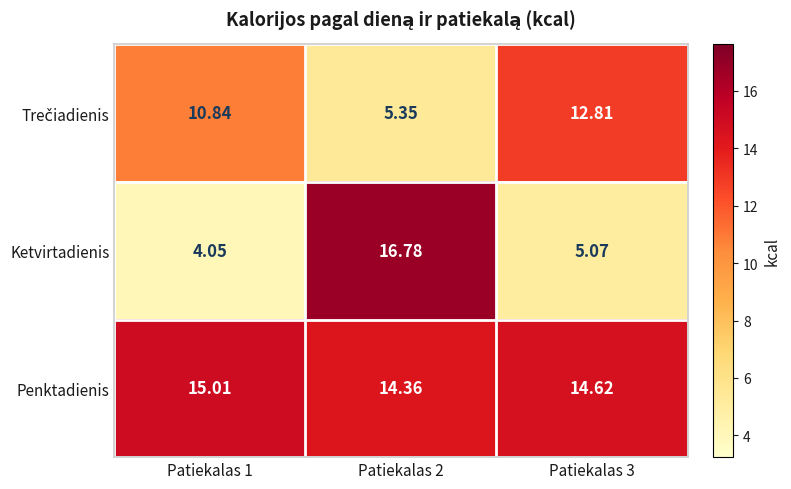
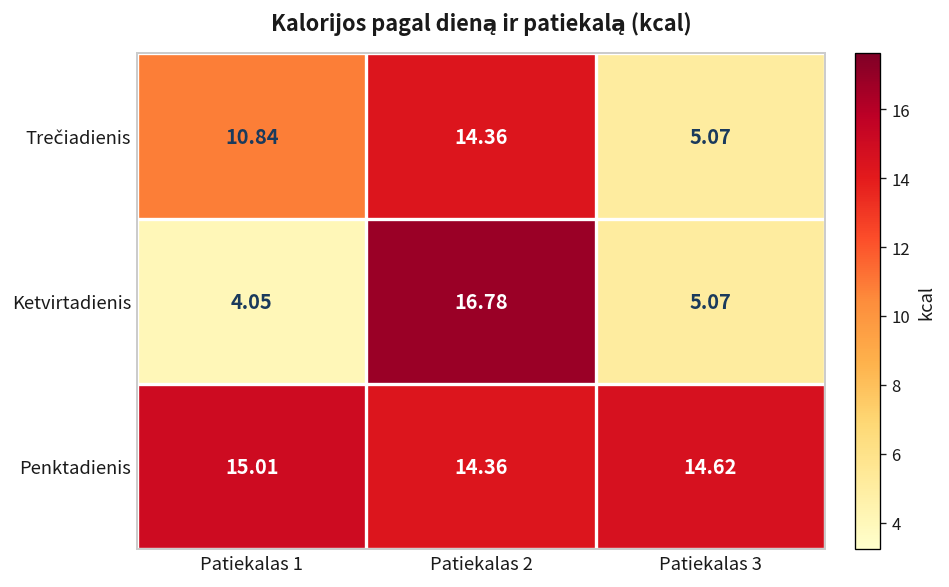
Trečiadienis, Patiekalas 2: 5.35 -> 14.36
Trečiadienis, Patiekalas 3: 12.81 -> 5.07
